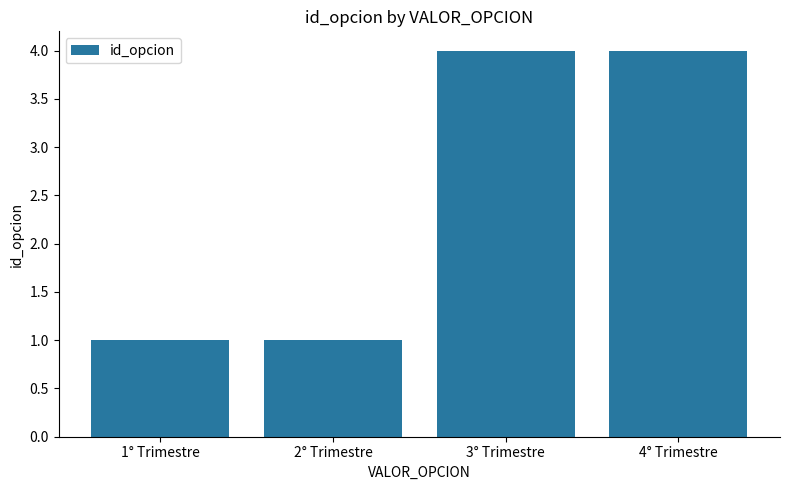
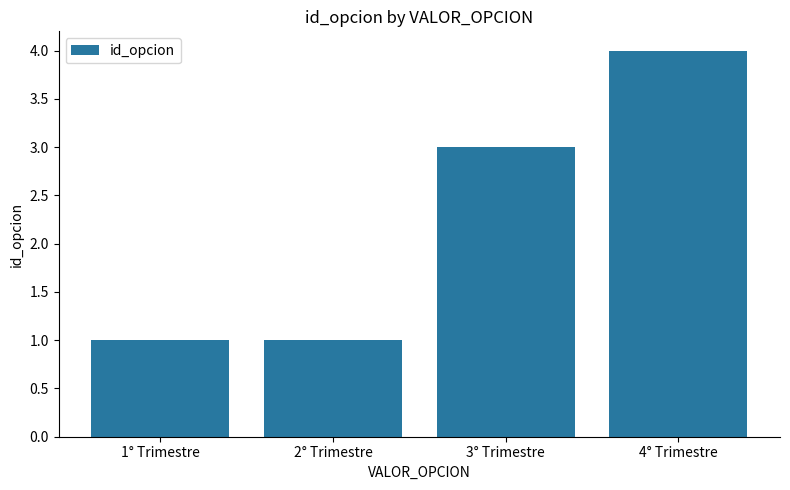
3° Trimestre: 4 -> 3
